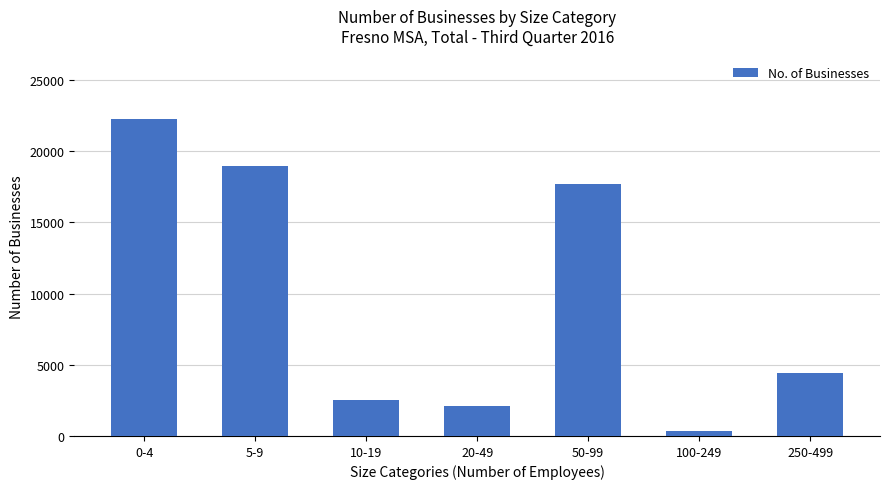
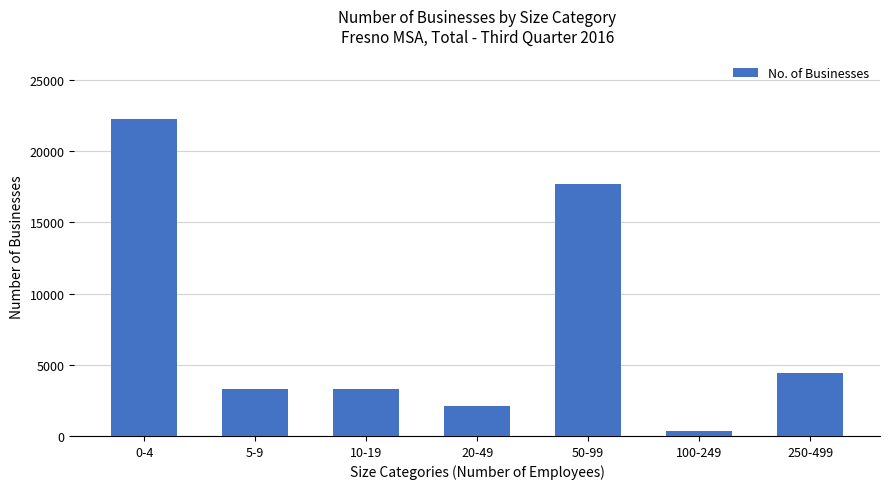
5-9: 19000 -> 3300
10-19: 2600 -> 3300
